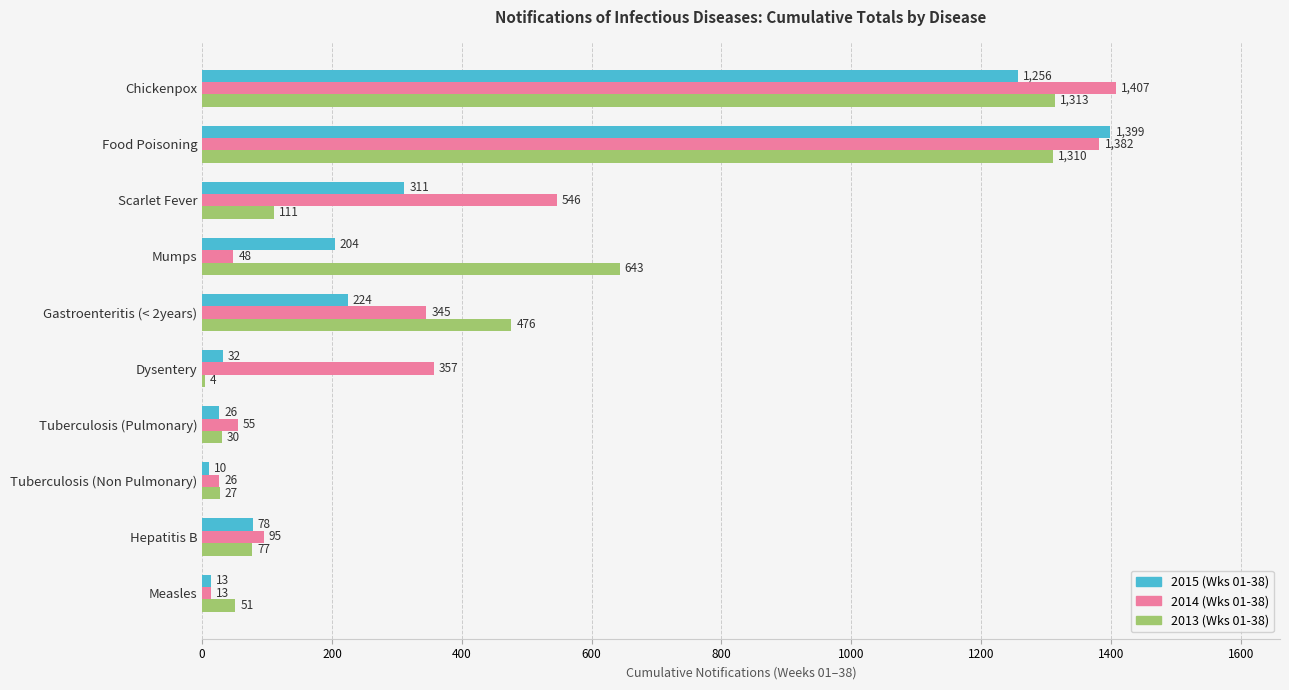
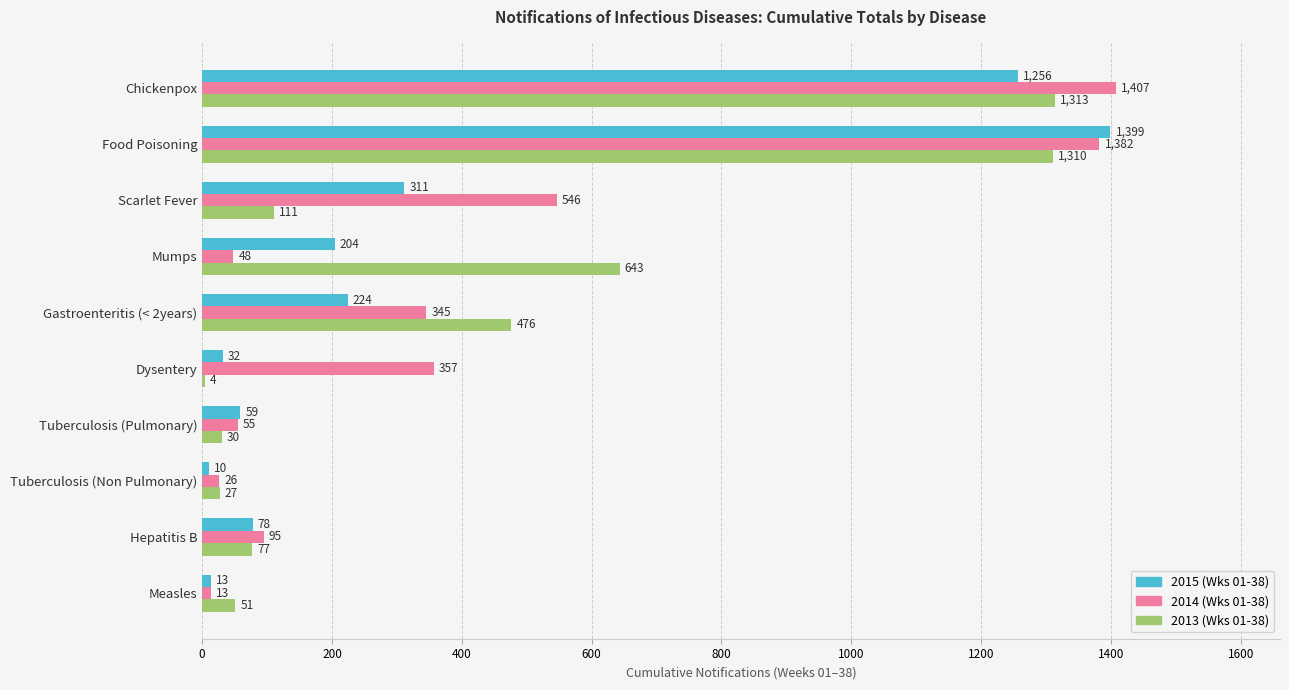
2015 (Wks 01-38), Tuberculosis (Pulmonary): 26 -> 59
